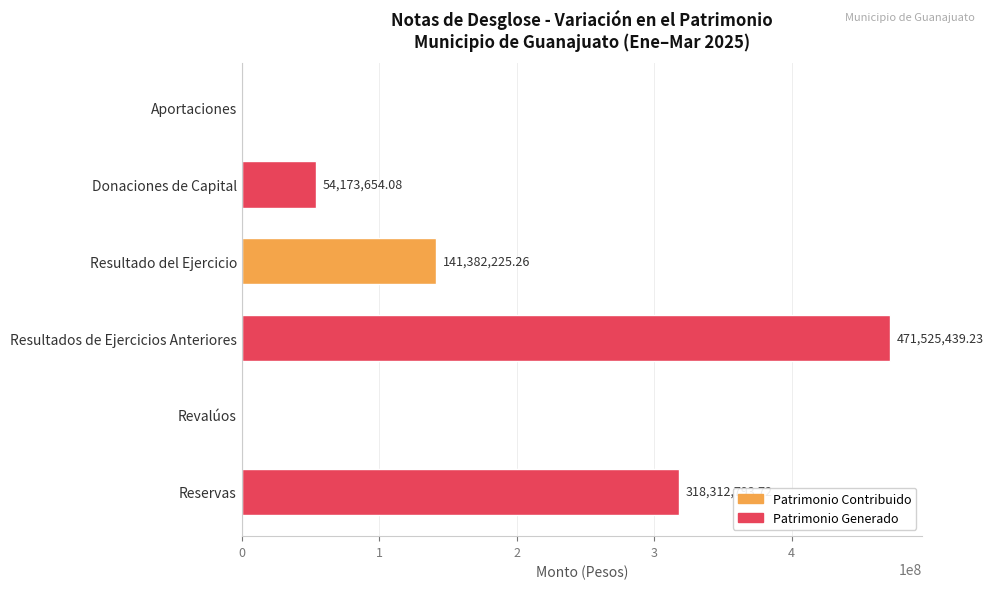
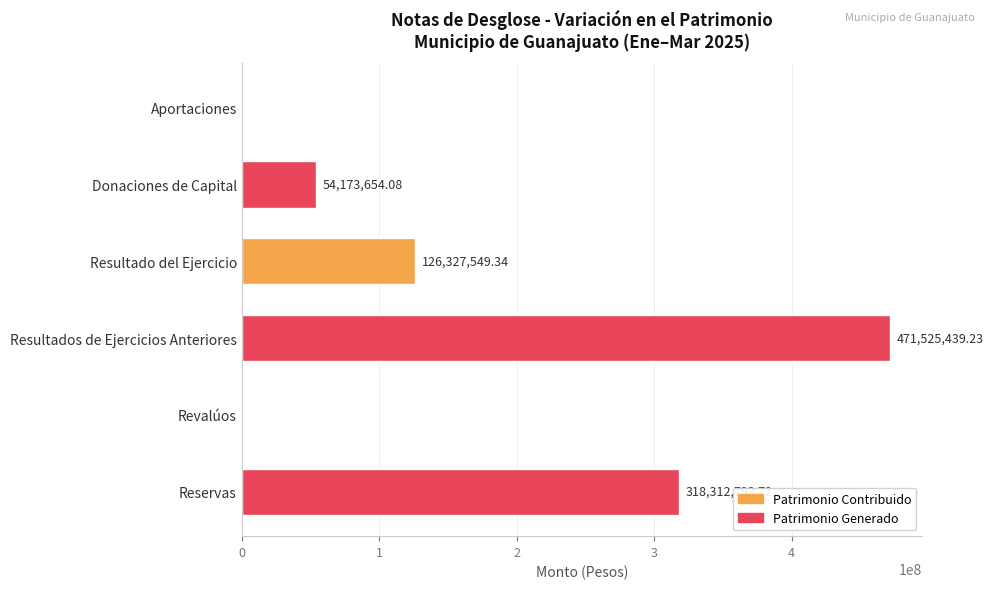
Resultado del Ejercicio: 141,382,225.26 -> 126,327,549.34
